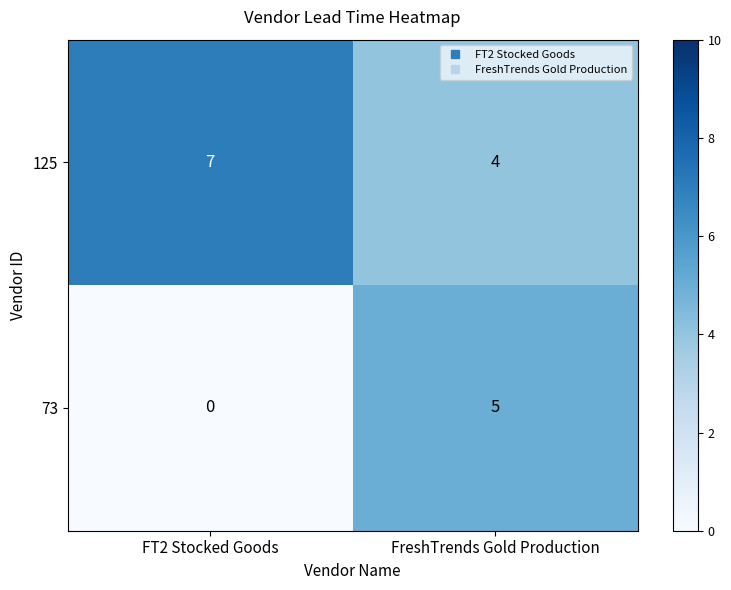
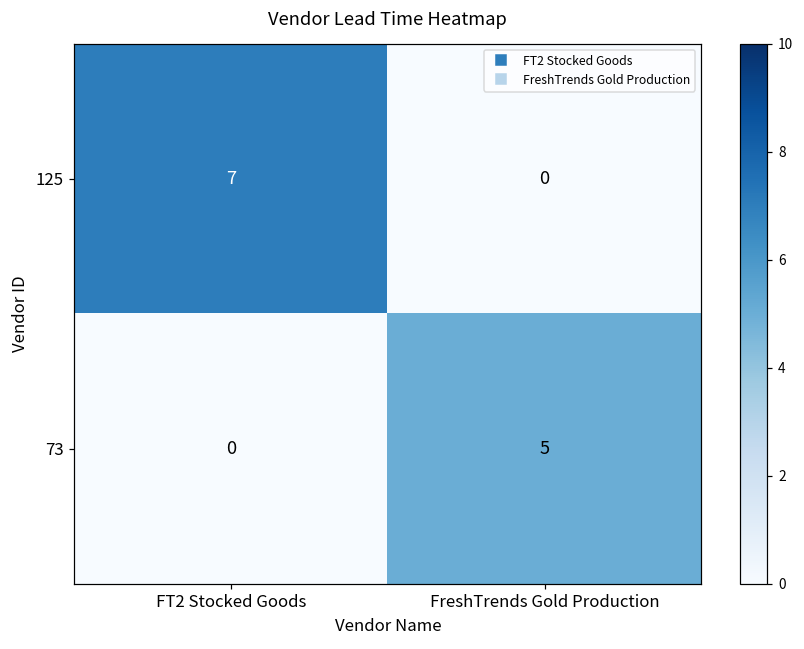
125, FreshTrends Gold Production: 4 -> 0
